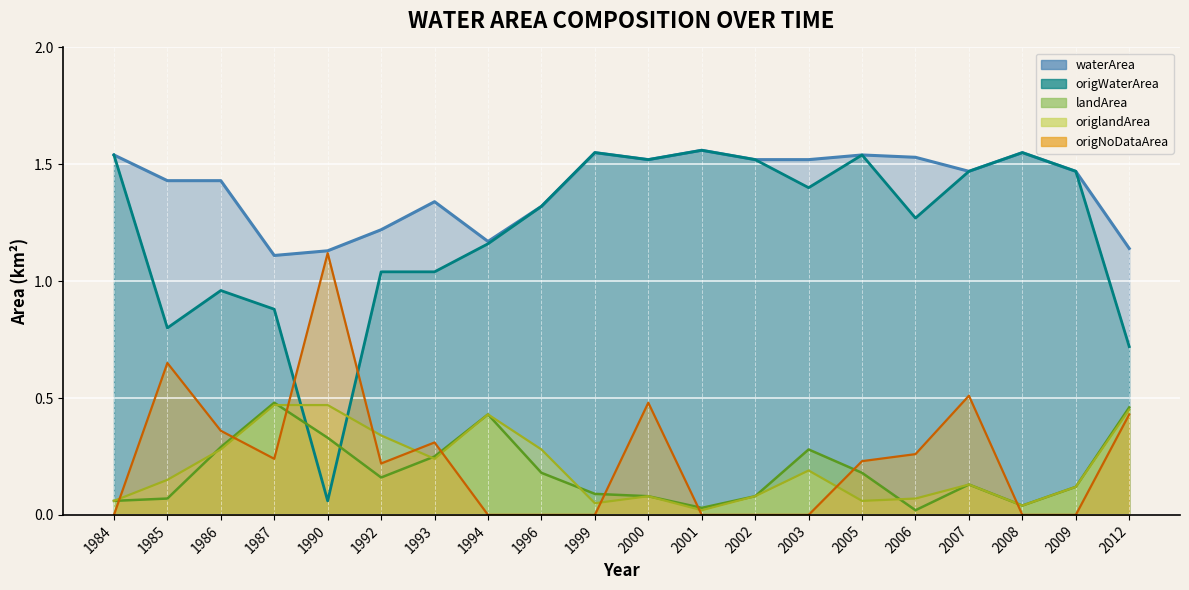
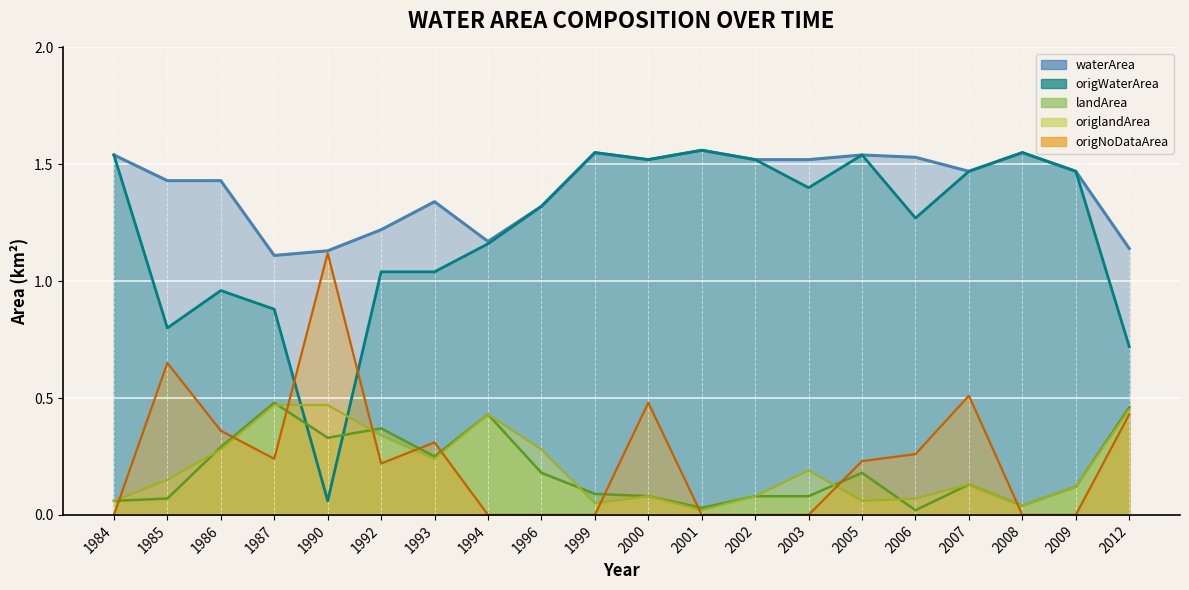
landArea, 1992: 0.16 -> 0.37
landArea, 2003: 0.28 -> 0.08
